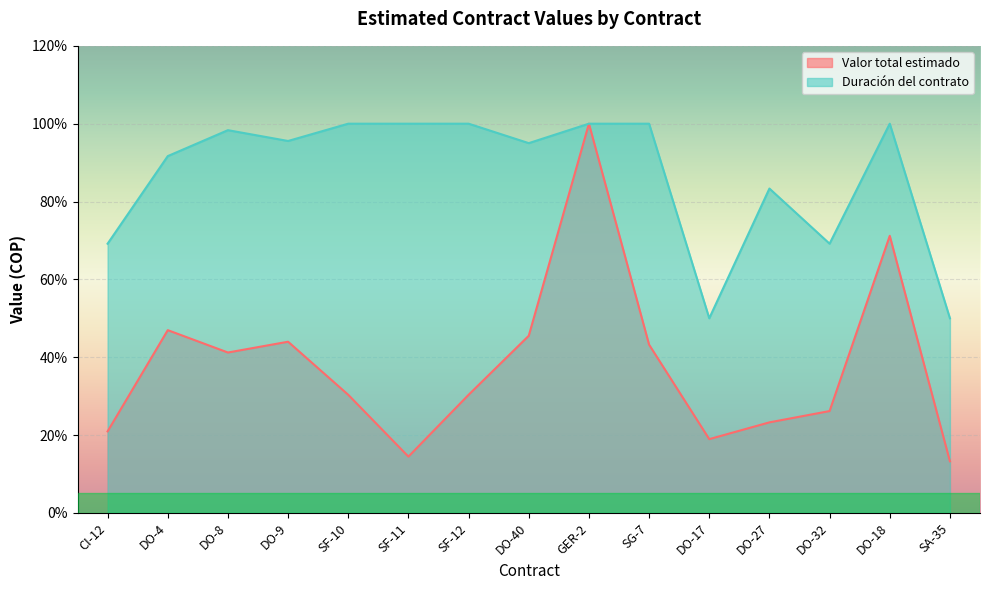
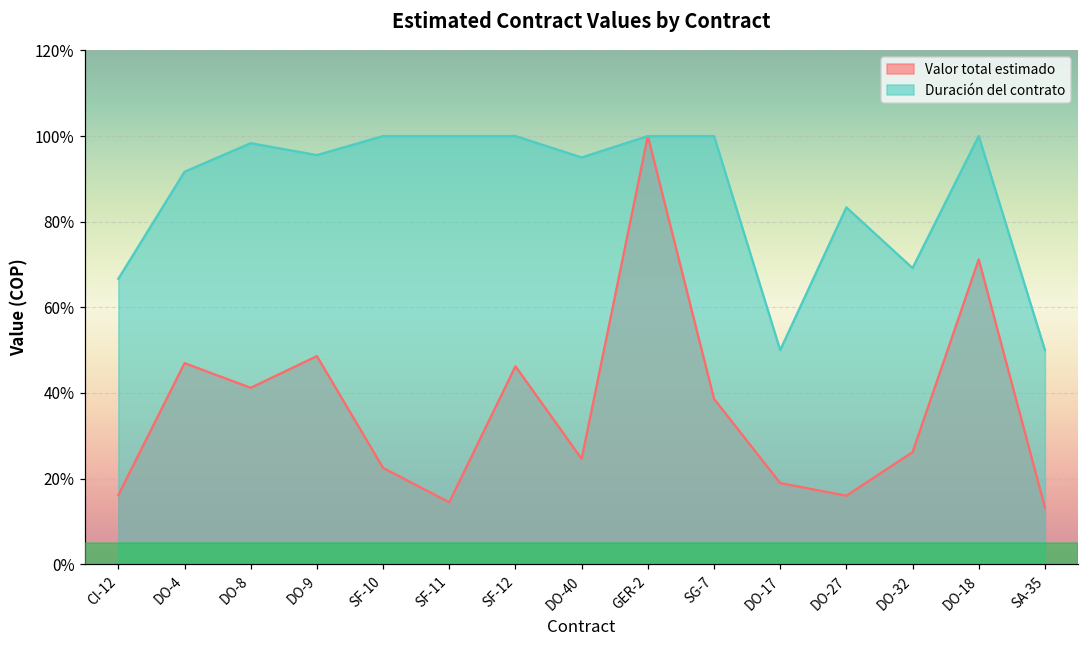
Valor total estimado, CI-12: 21% -> 16%
Duración del contrato, CI-12: 69% -> 67%
Valor total estimado, DO-9: 44% -> 49%
Valor total estimado, SF-10: 30% -> 22%
Valor total estimado, SF-12: 30% -> 46%
Valor total estimado, DO-40: 46% -> 25%
Valor total estimado, SG-7: 43% -> 39%
Valor total estimado, DO-27: 23% -> 16%
